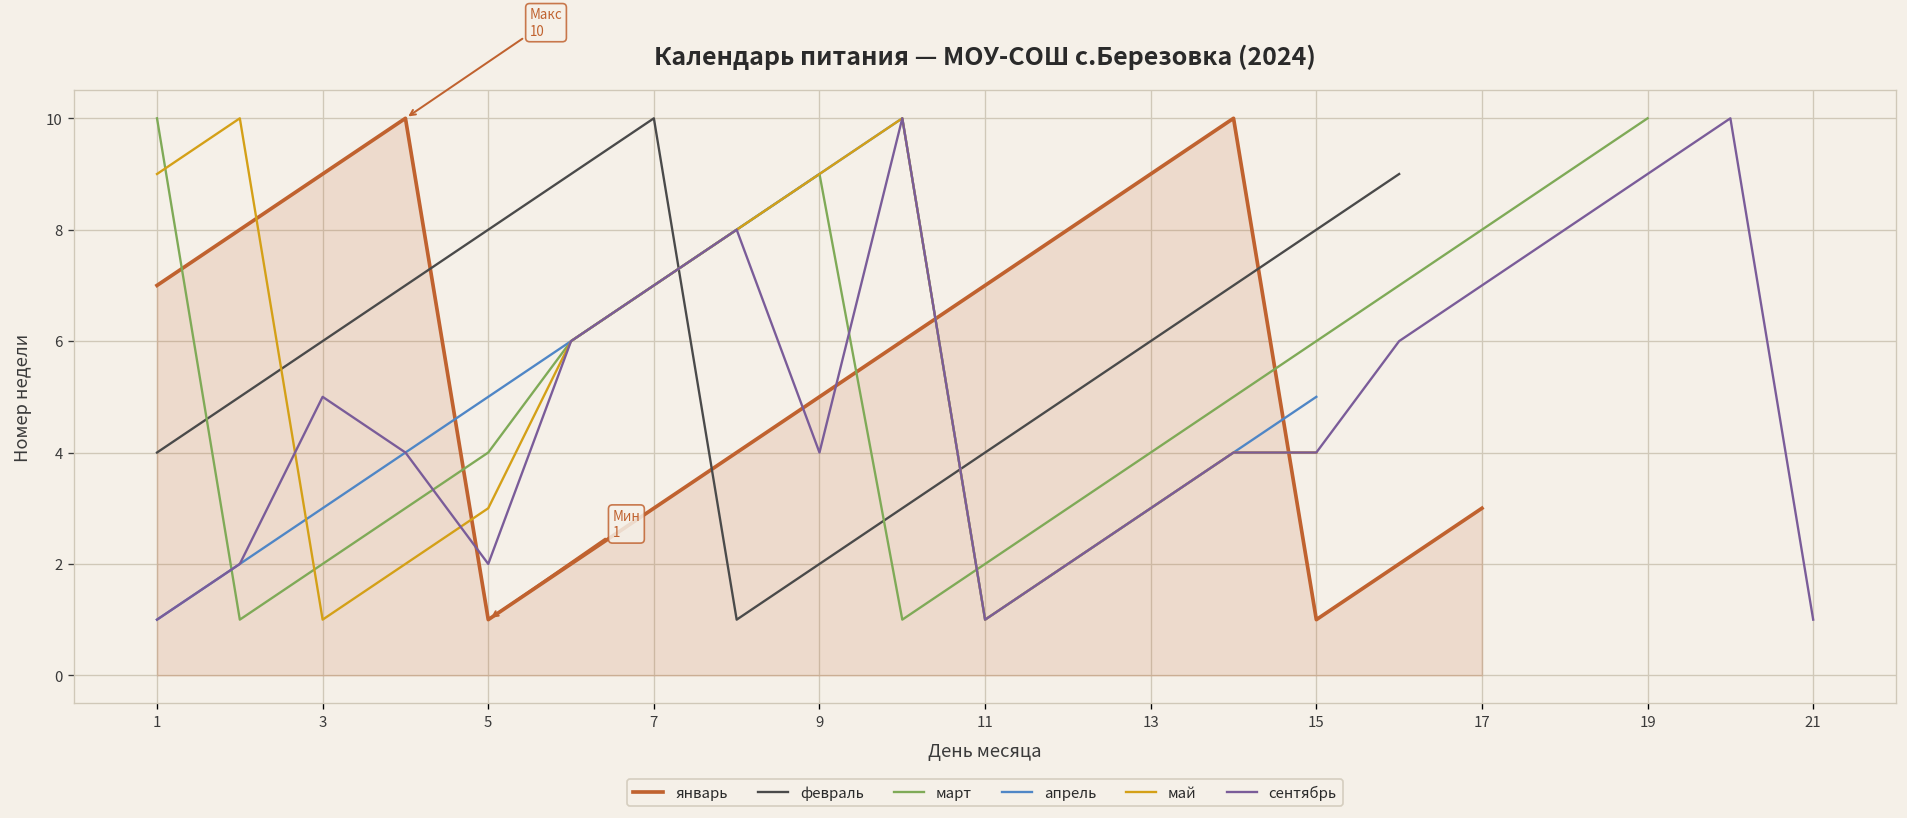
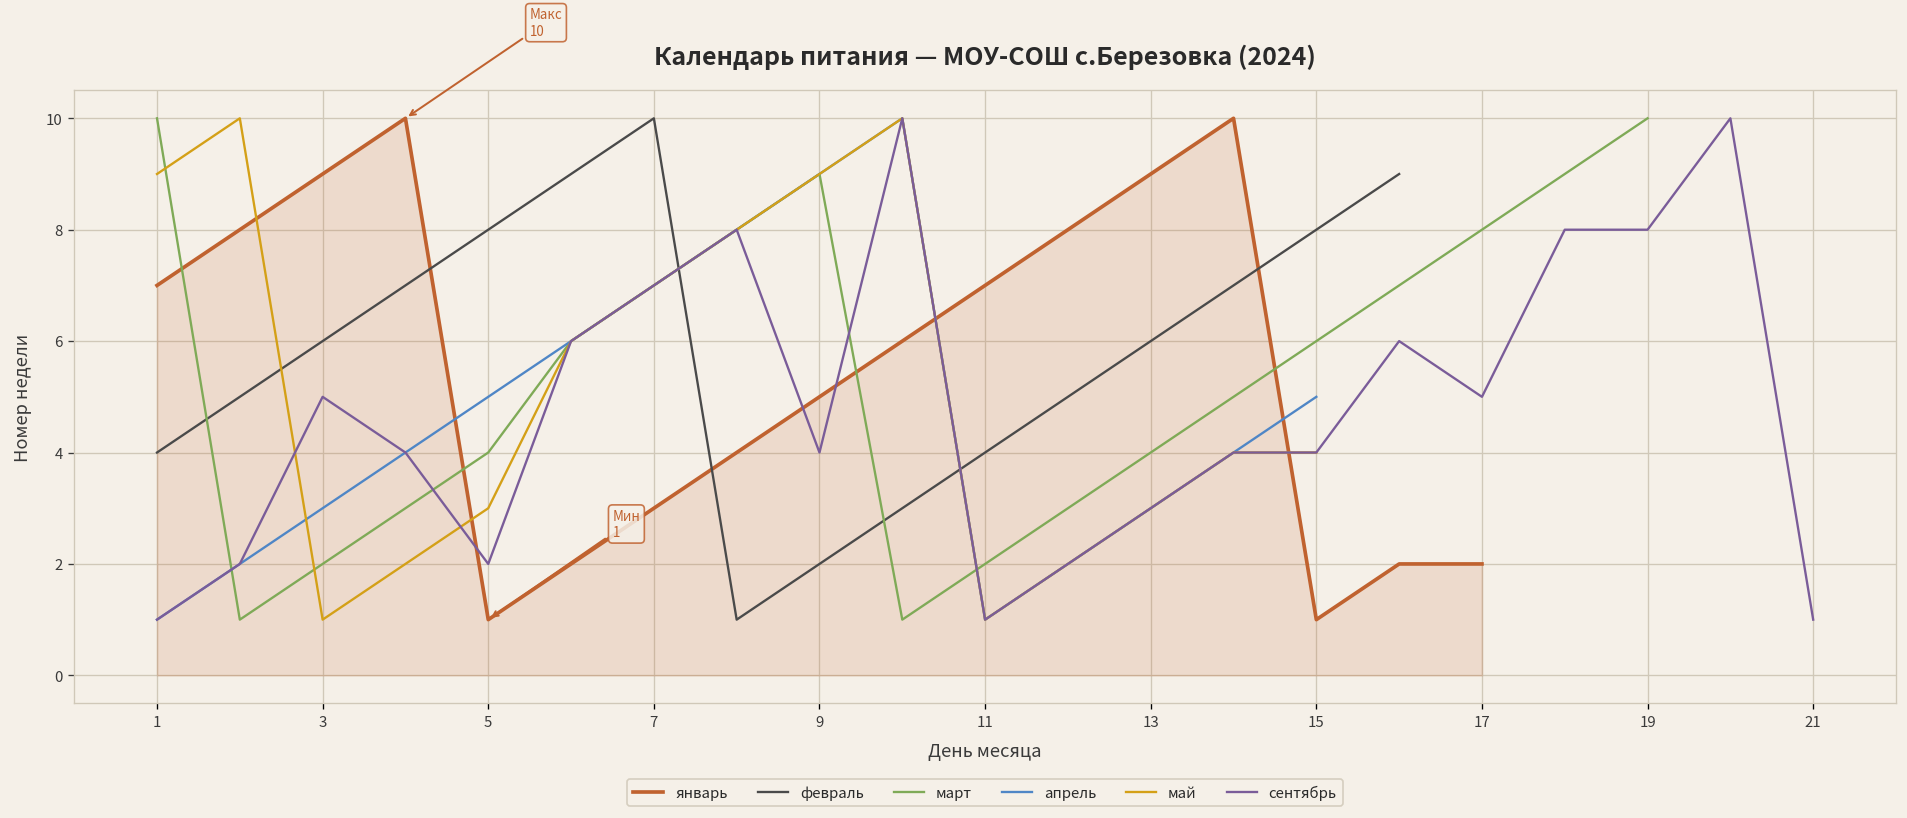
январь, 17: 3 -> 2
сентябрь, 17: 7 -> 5
сентябрь, 19: 9 -> 8
